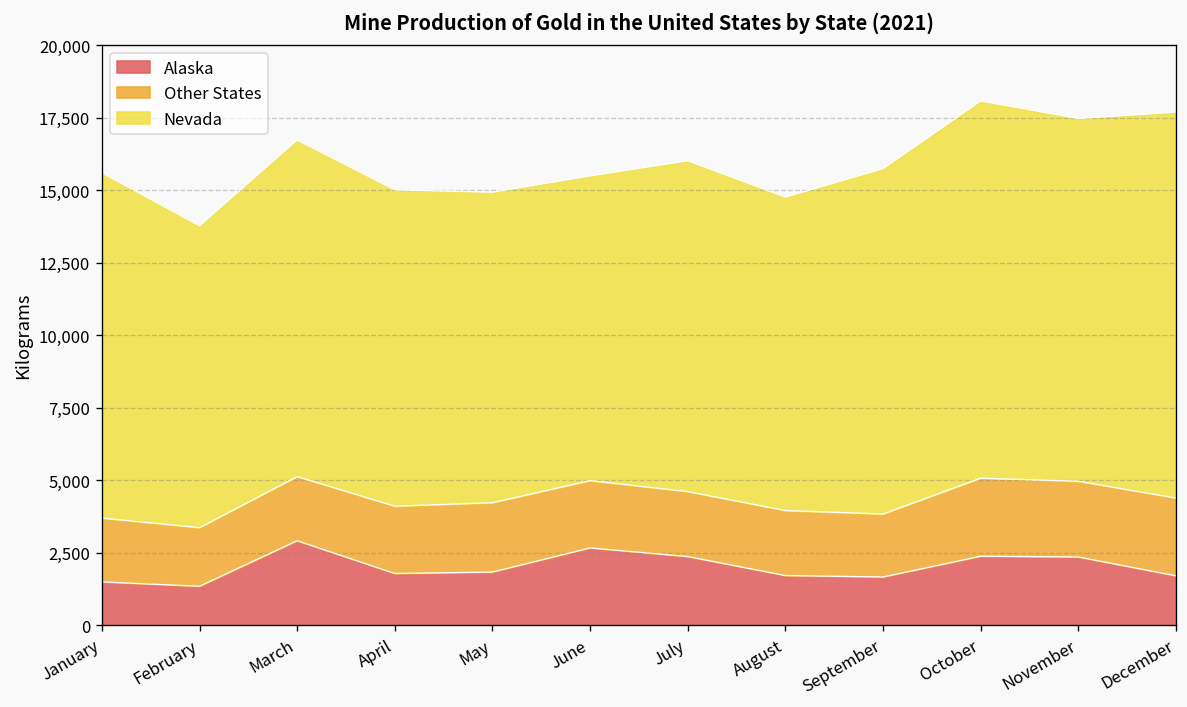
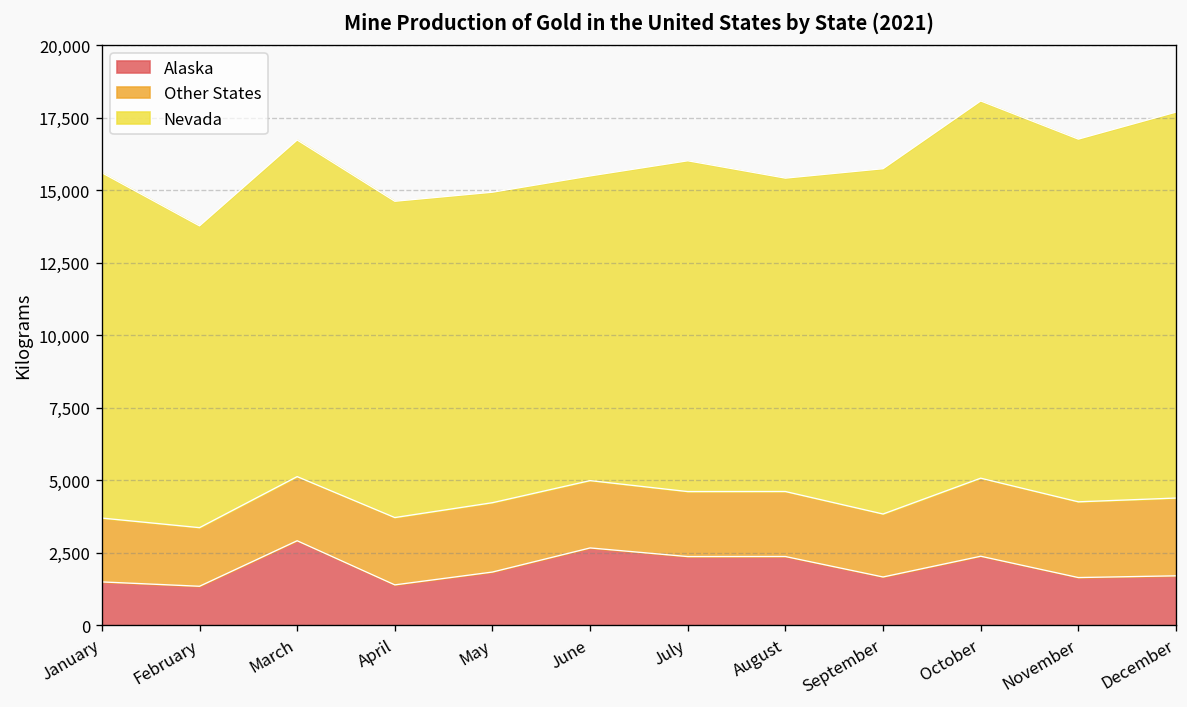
Alaska, April: 1,800 -> 1,400
Alaska, August: 1,700 -> 2,400
Alaska, November: 2,400 -> 1,700
